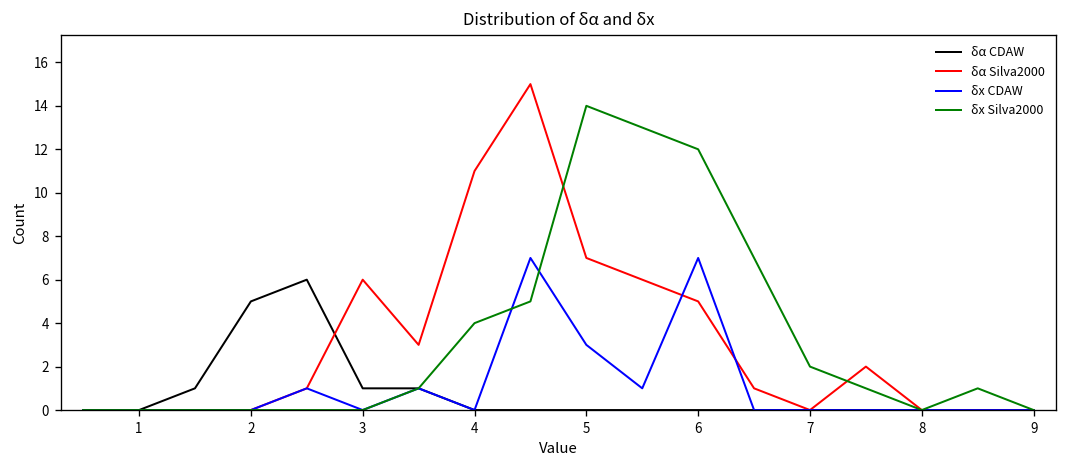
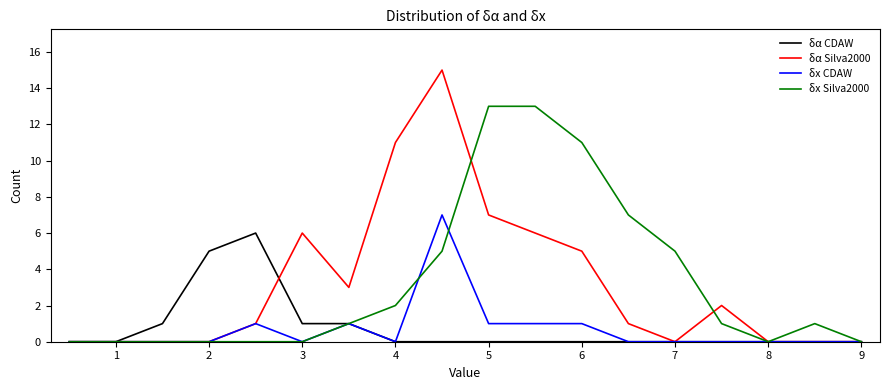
δx Silva2000, 4: 4 -> 2
δx CDAW, 5: 3 -> 1
δx Silva2000, 5: 14 -> 13
δx CDAW, 6: 7 -> 1
δx Silva2000, 6: 12 -> 11
δx Silva2000, 7: 2 -> 5
